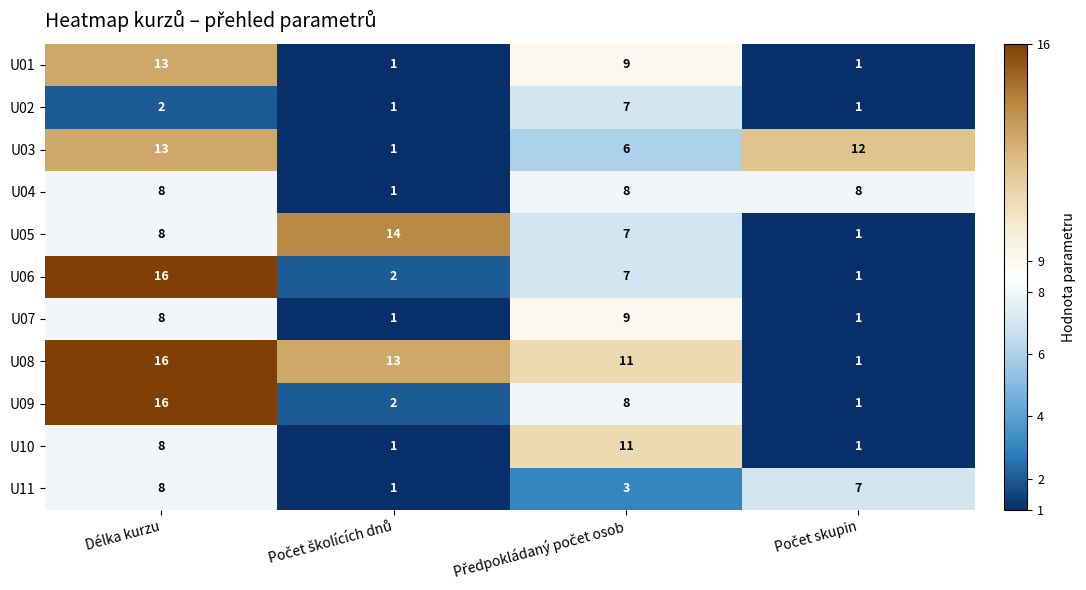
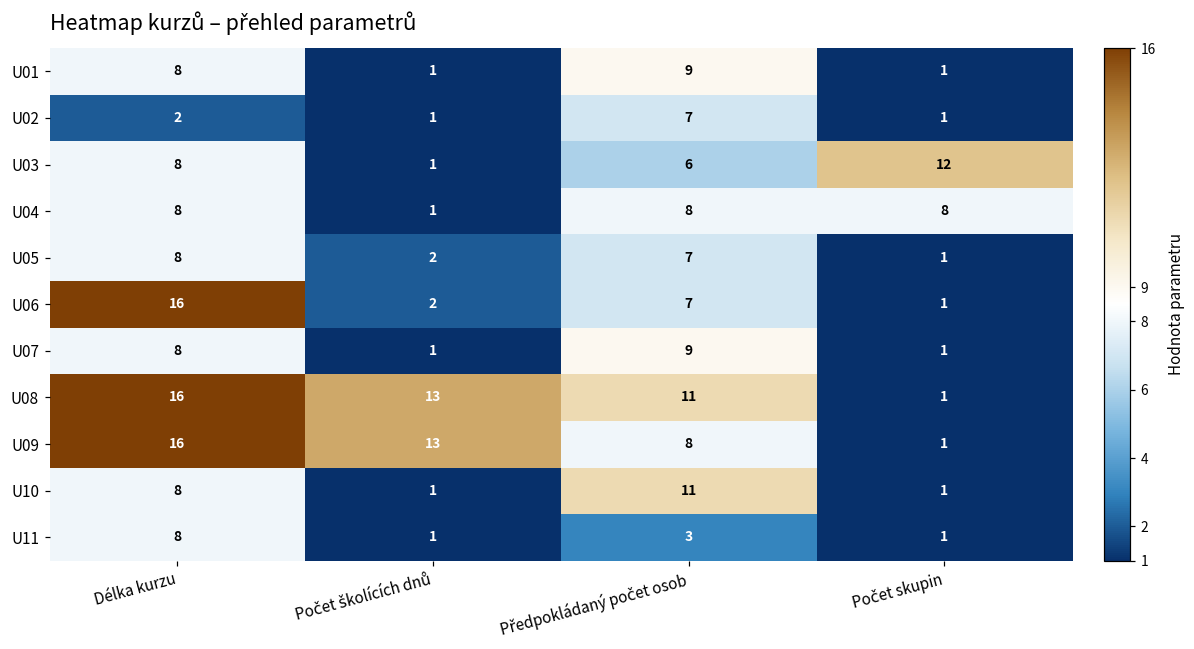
U01, Délka kurzu: 13 -> 8
U03, Délka kurzu: 13 -> 8
U05, Počet školících dnů: 14 -> 2
U09, Počet školících dnů: 2 -> 13
U11, Počet skupin: 7 -> 1
